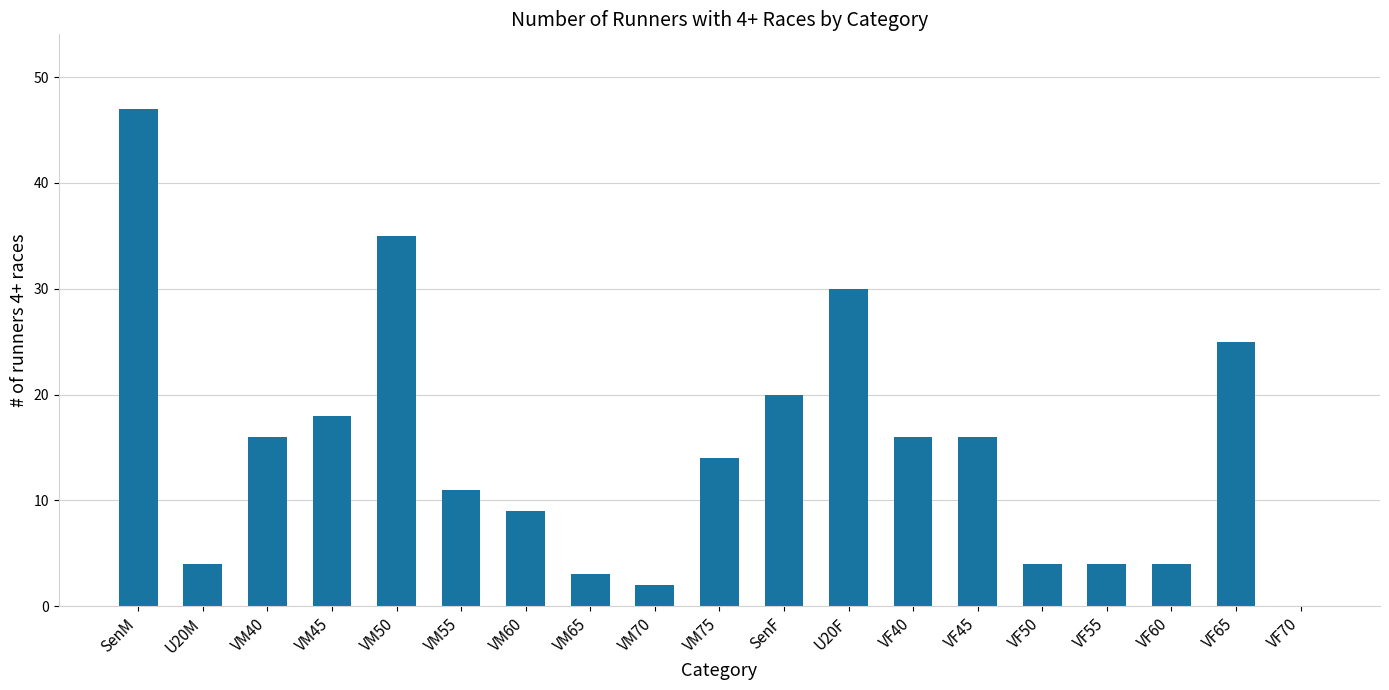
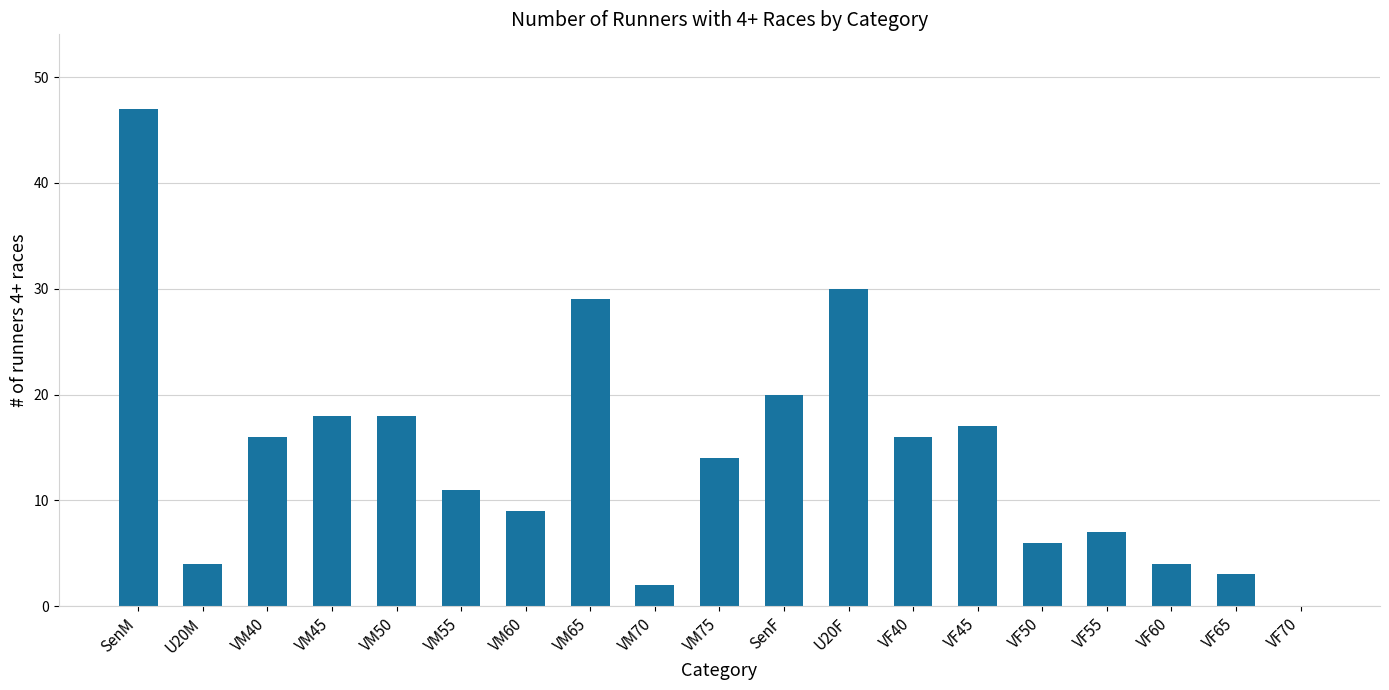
VM50: 35 -> 18
VM65: 3 -> 29
VF45: 16 -> 17
VF50: 4 -> 6
VF55: 4 -> 7
VF65: 25 -> 3
